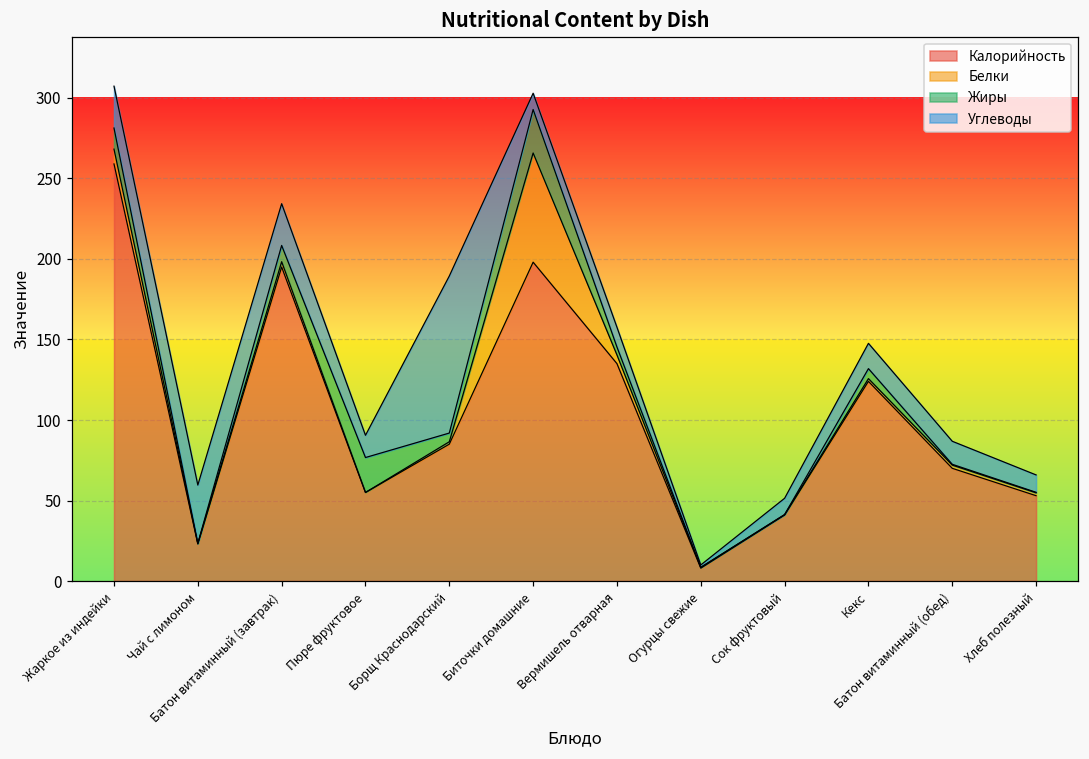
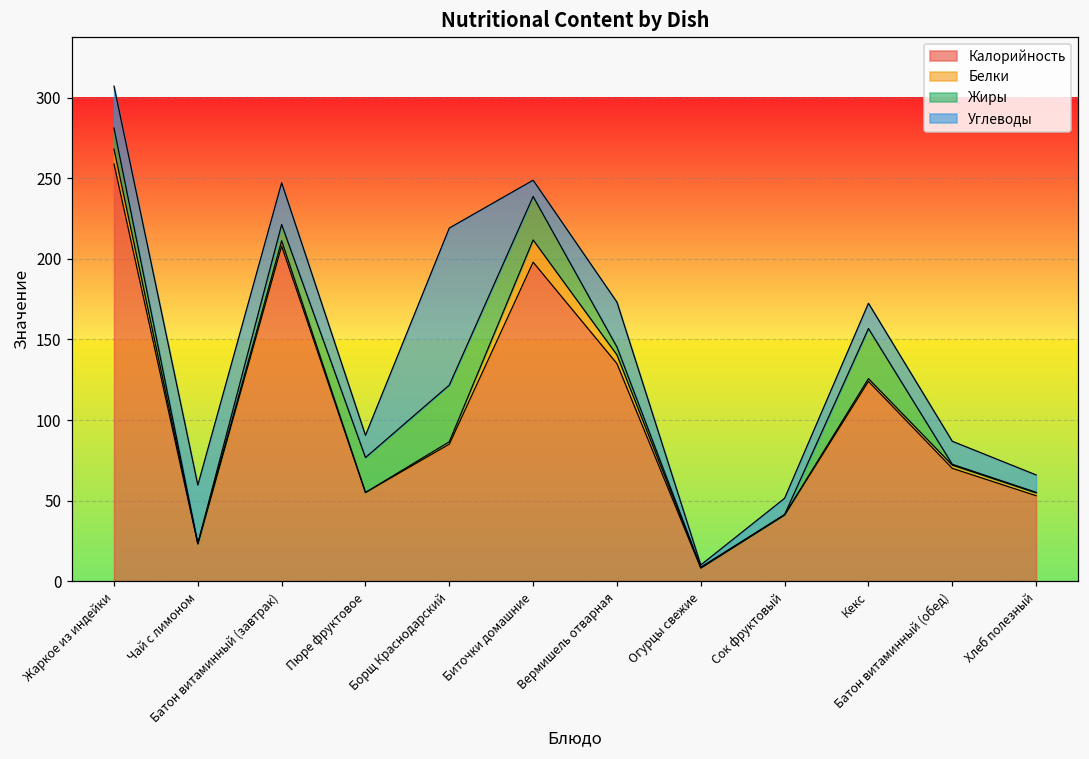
Калорийность, Батон витаминный (завтрак): 195 -> 208
Жиры, Борщ Краснодарский: 5 -> 35
Белки, Биточки домашние: 68 -> 14
Углеводы, Вермишель отварная: 12 -> 28
Жиры, Кекс: 6 -> 31
